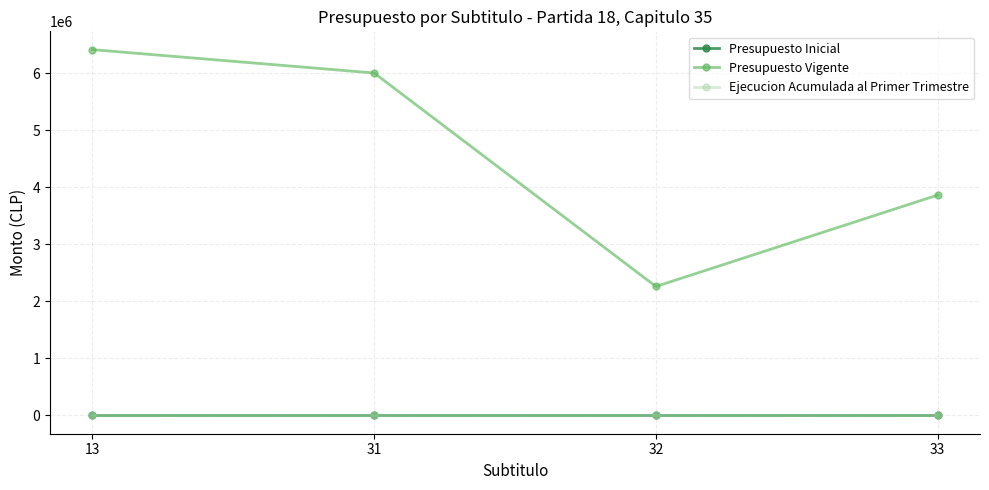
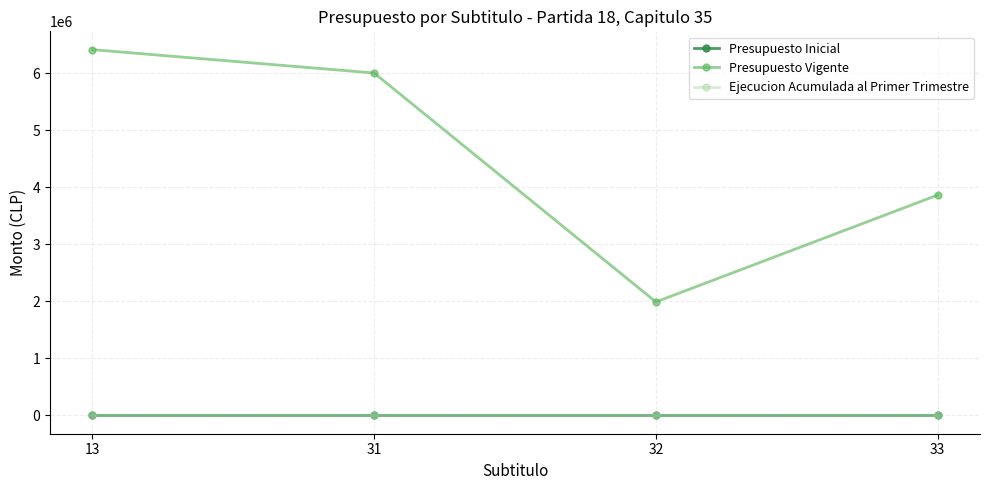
Presupuesto Vigente, 32: 2300000 -> 2000000
